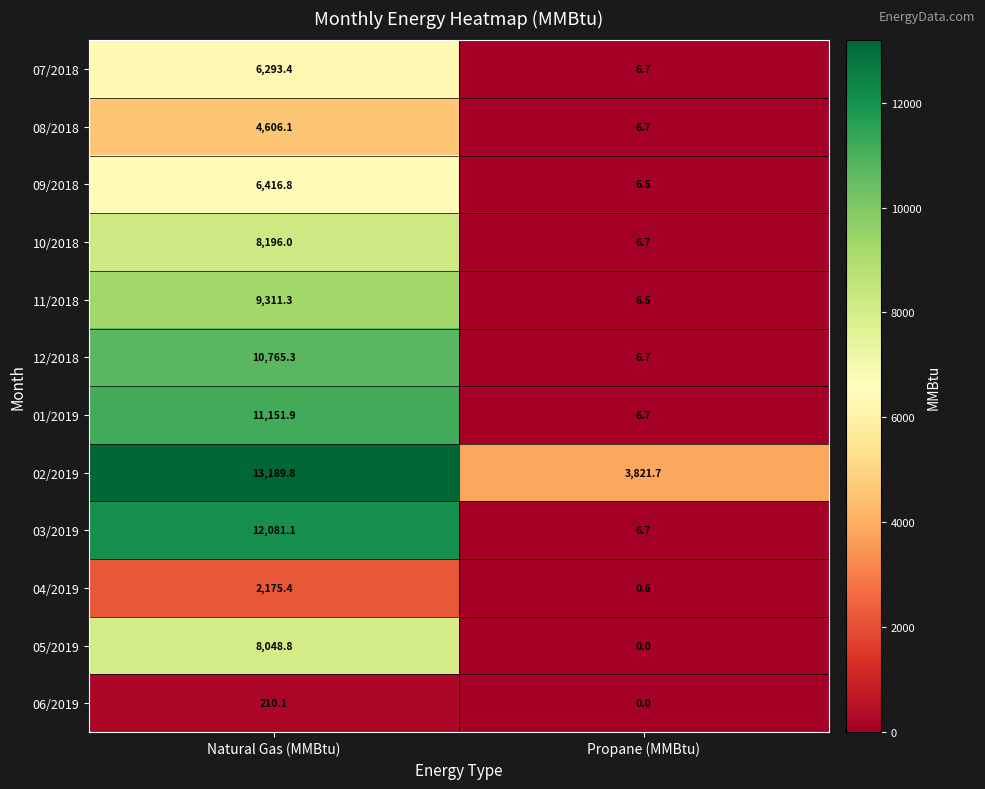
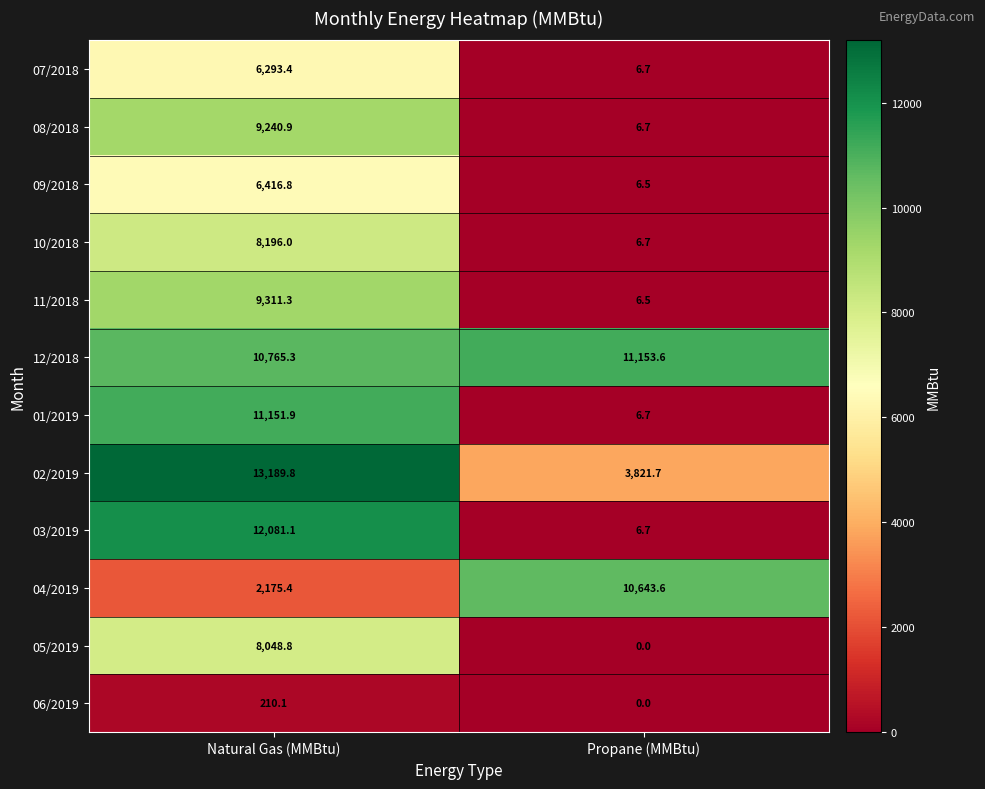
08/2018, Natural Gas (MMBtu): 4,606.1 -> 9,240.9
12/2018, Propane (MMBtu): 6.7 -> 11,153.6
04/2019, Propane (MMBtu): 0.6 -> 10,643.6
